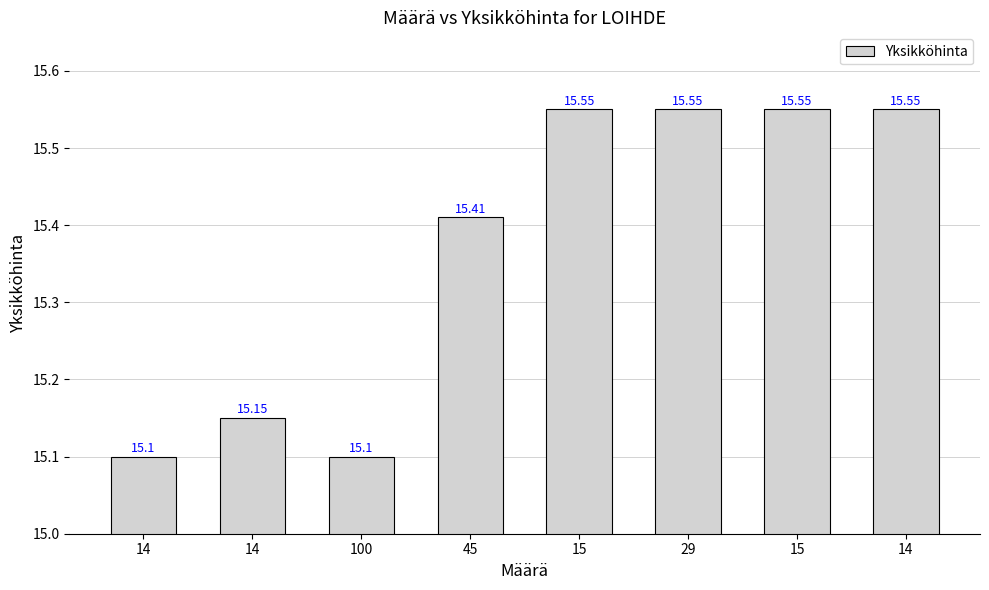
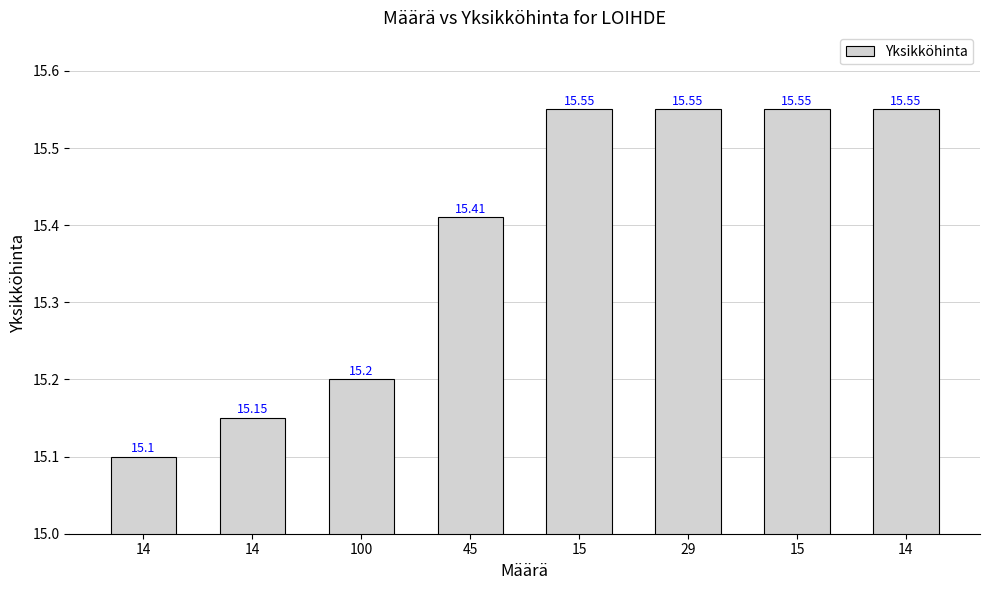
100: 15.1 -> 15.2
